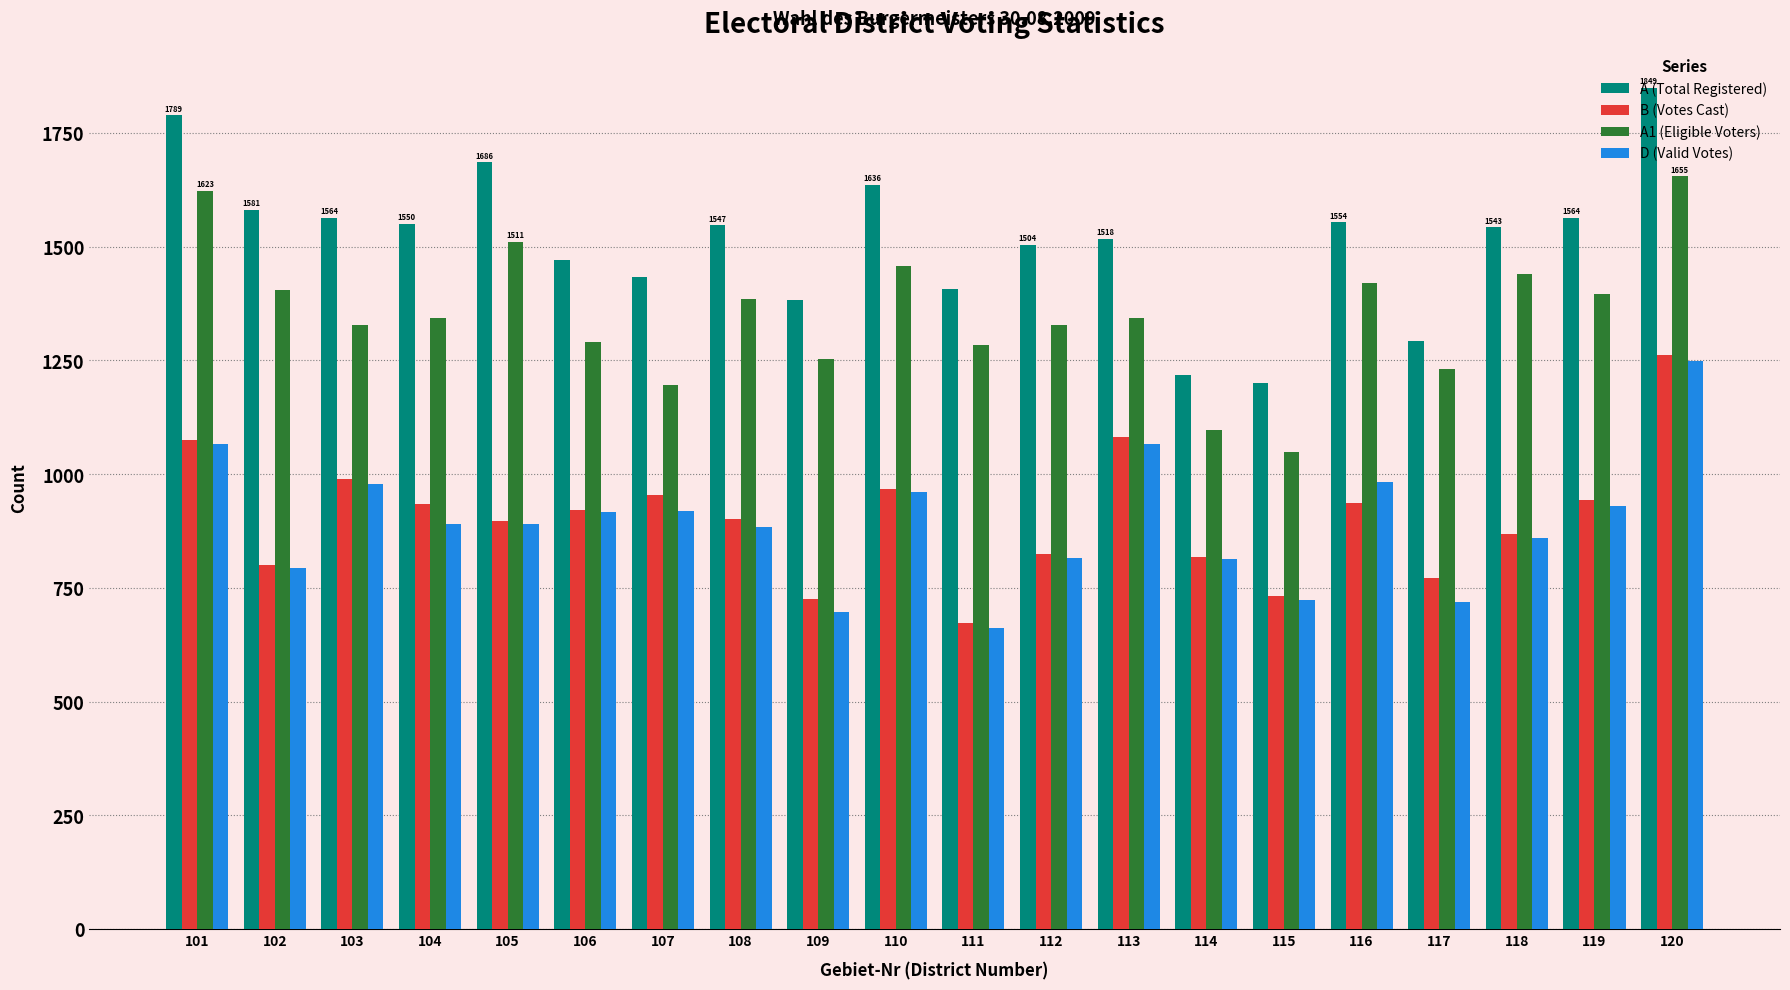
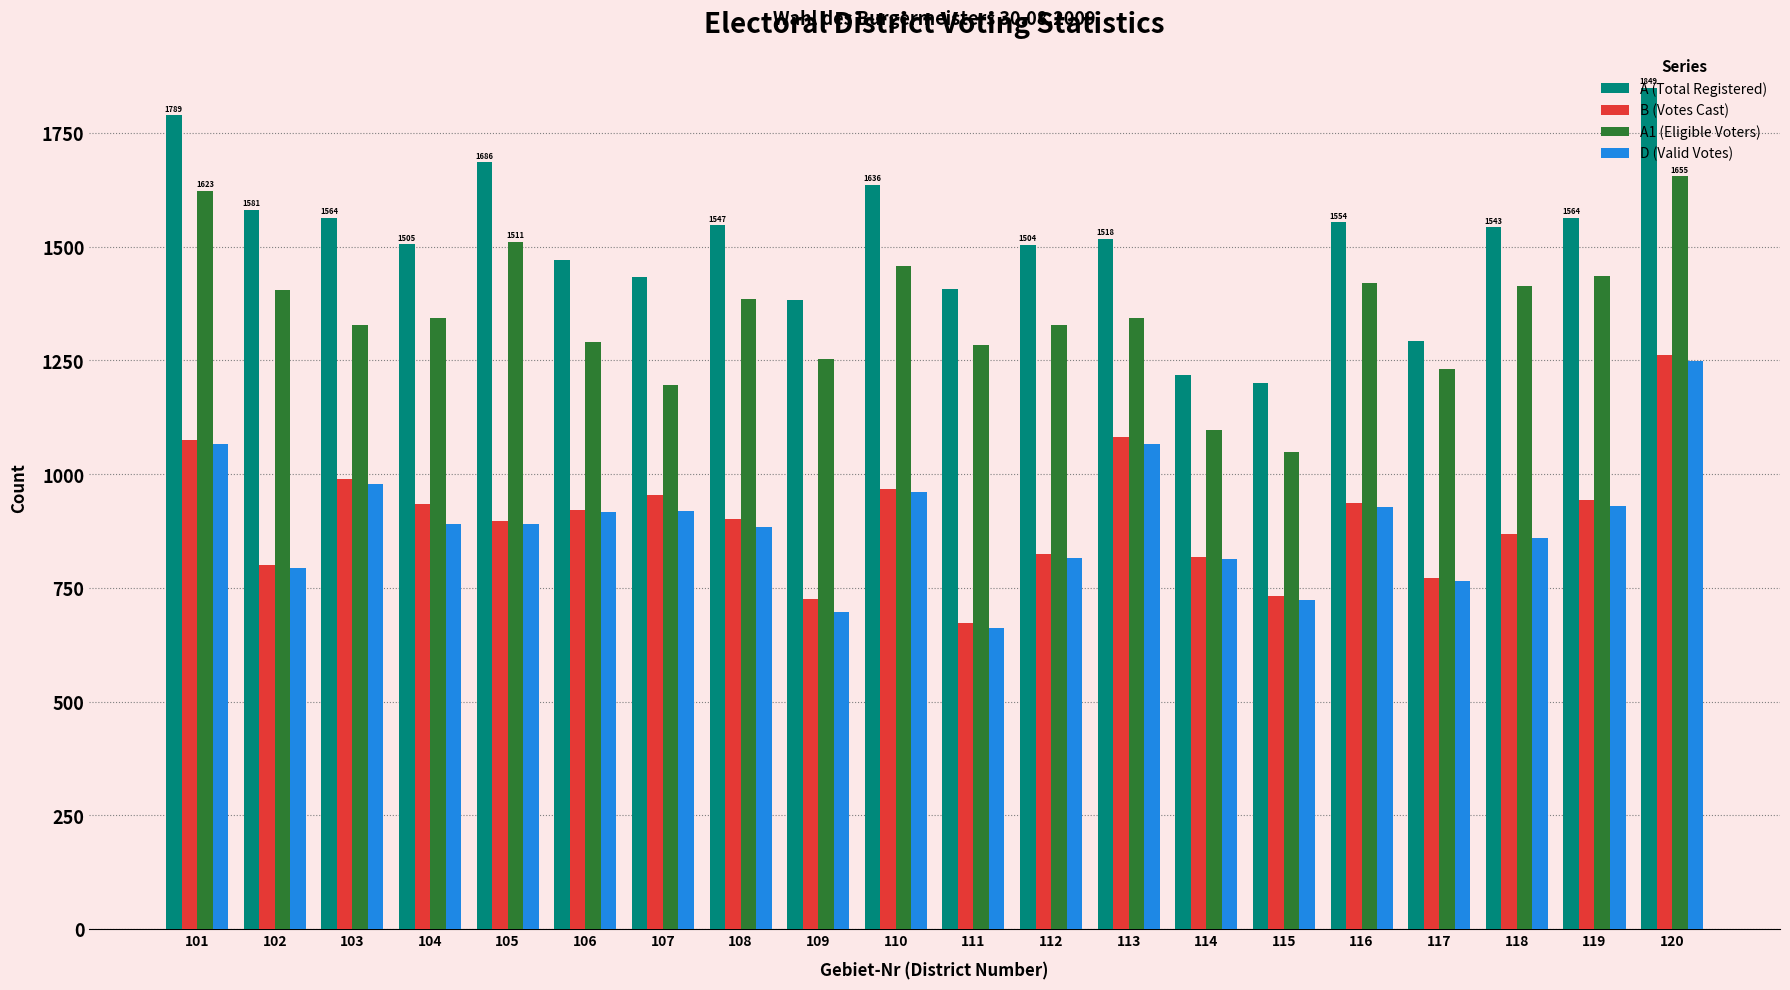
A (Total Registered), 104: 1550 -> 1505
D (Valid Votes), 116: 980 -> 930
D (Valid Votes), 117: 720 -> 770
A1 (Eligible Voters), 118: 1440 -> 1410
A1 (Eligible Voters), 119: 1400 -> 1440
